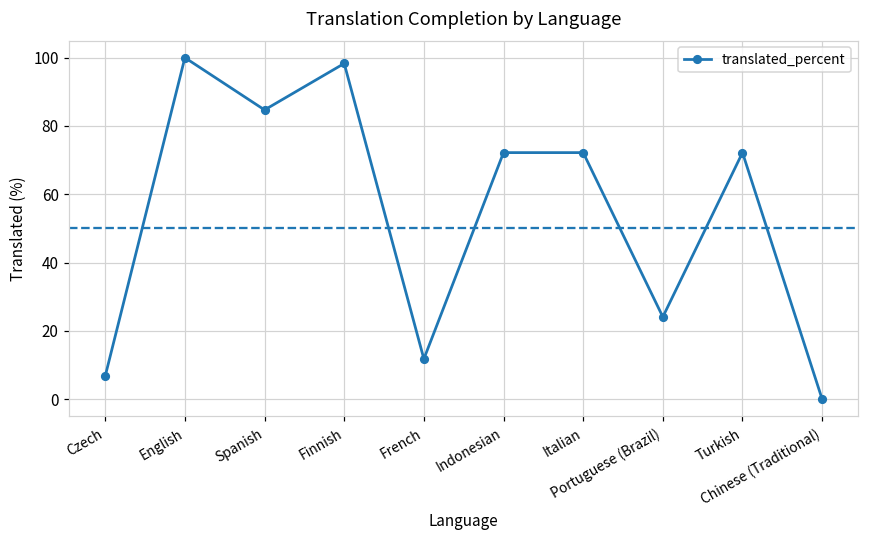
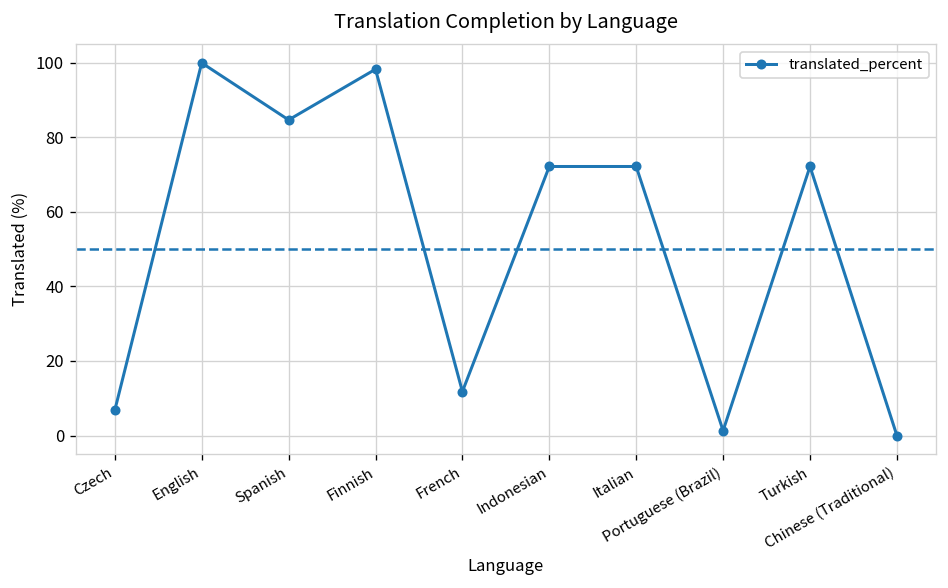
Portuguese (Brazil): 24 -> 1
